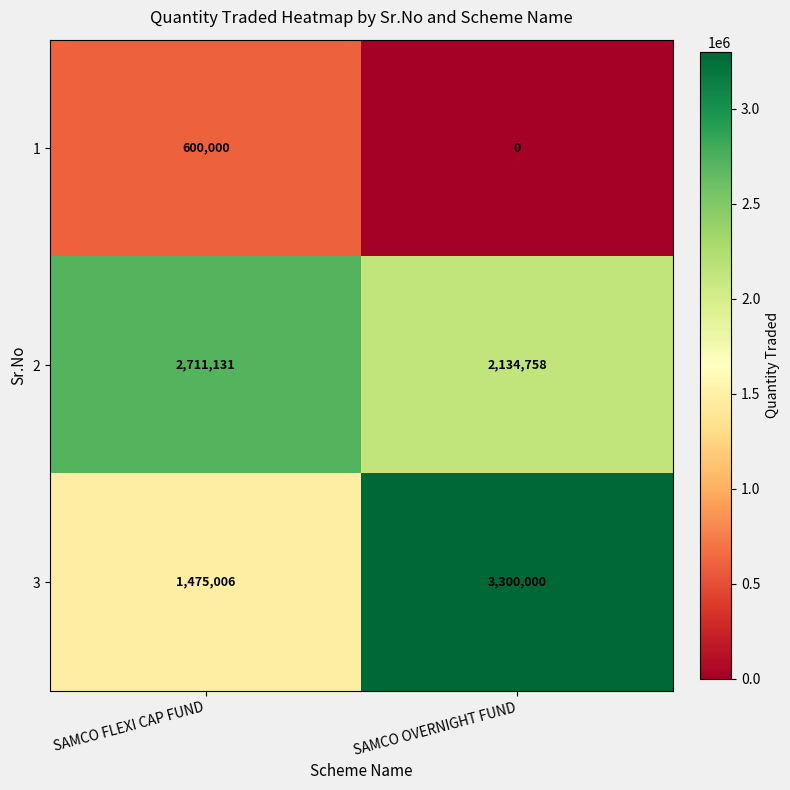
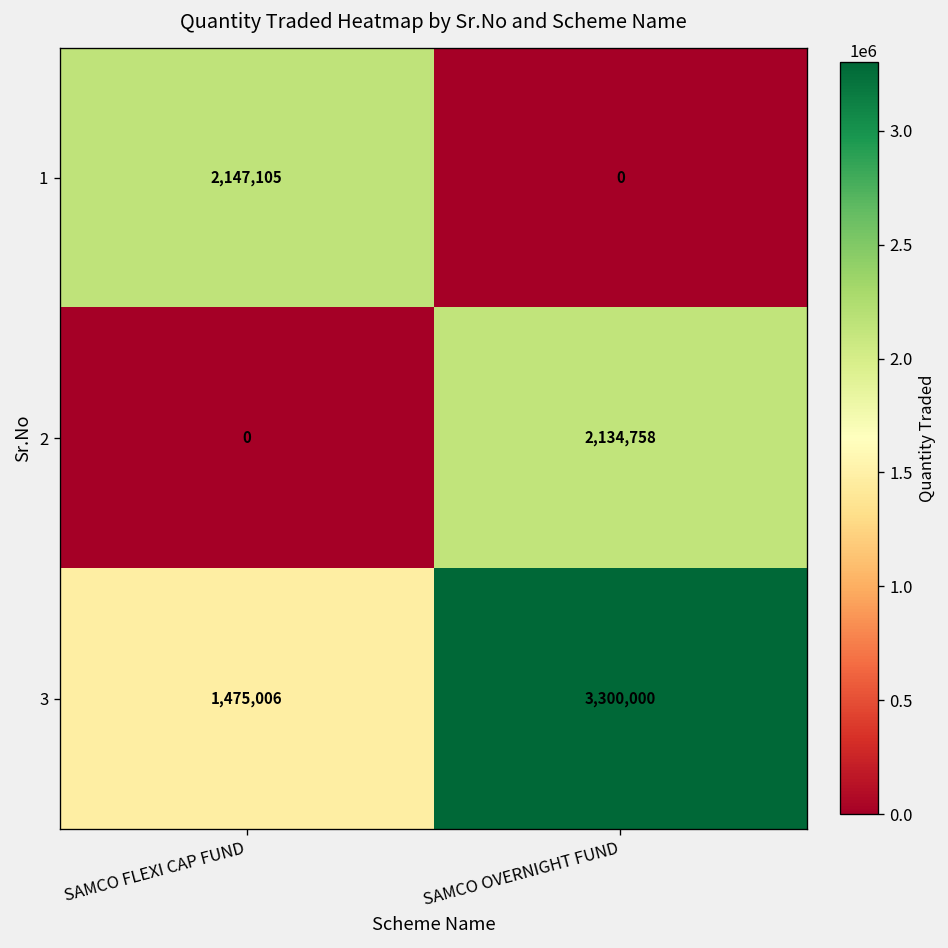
1, SAMCO FLEXI CAP FUND: 600,000 -> 2,147,105
2, SAMCO FLEXI CAP FUND: 2,711,131 -> 0
